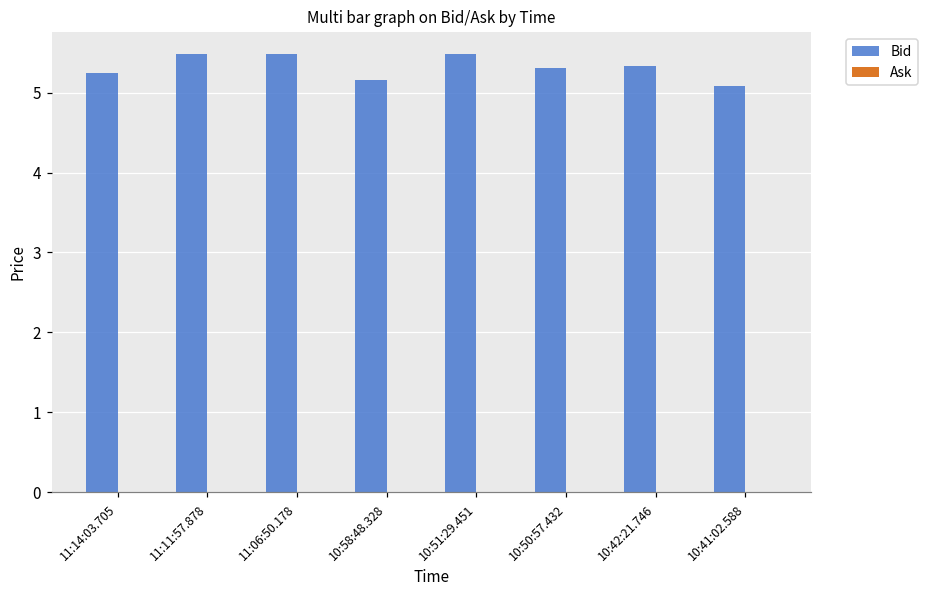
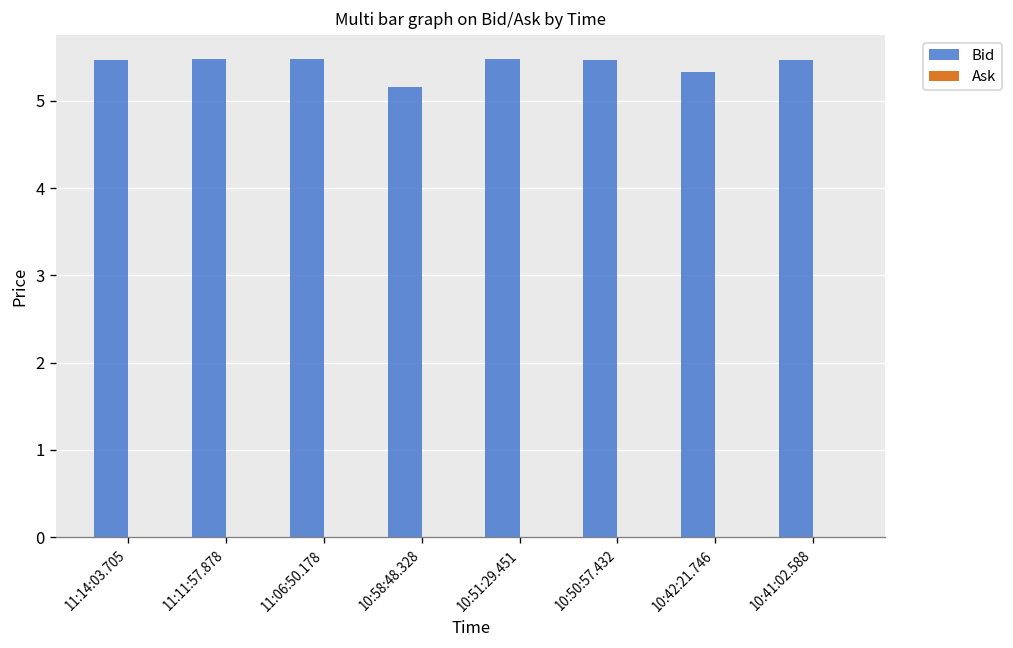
Bid, 11:14:03.705: 5.3 -> 5.5
Bid, 10:50:57.432: 5.3 -> 5.5
Bid, 10:41:02.588: 5.1 -> 5.5
